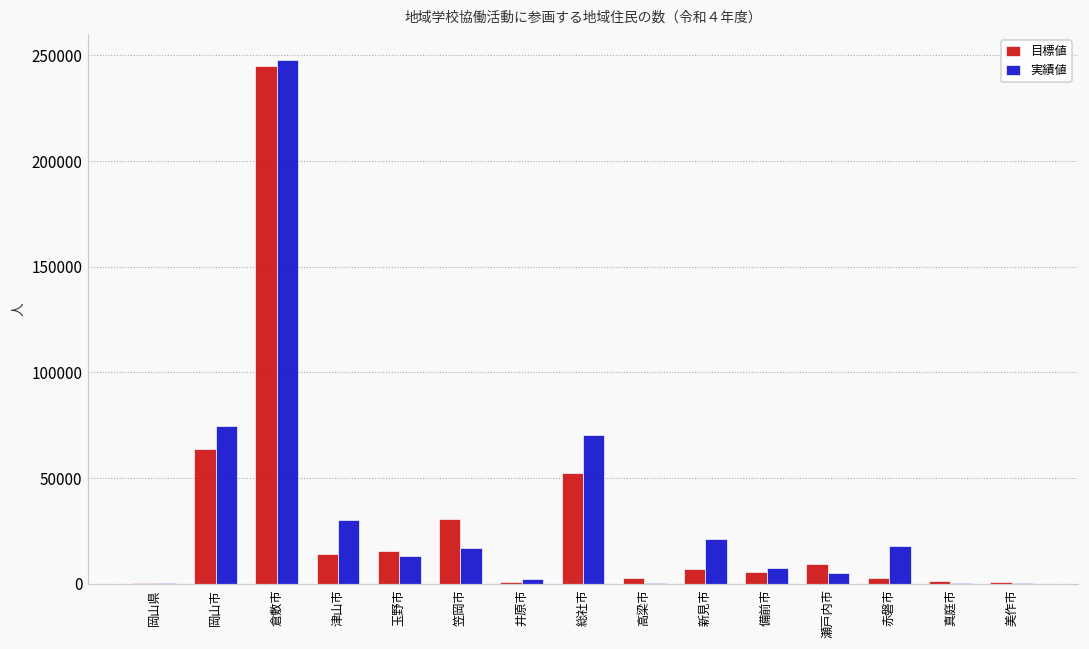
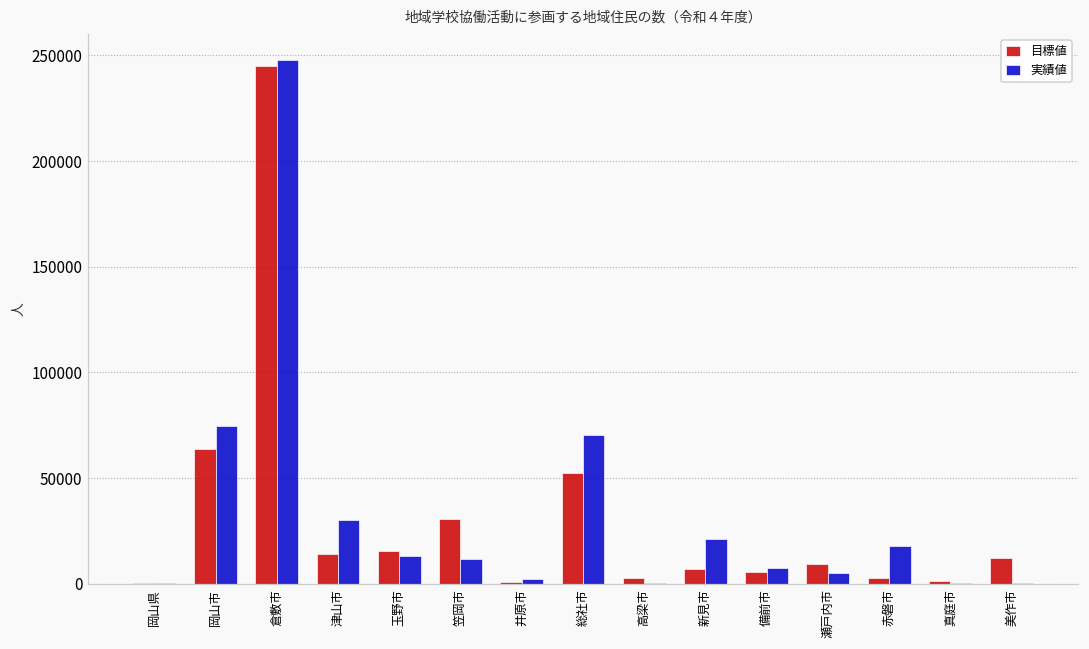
実績値, 笠岡市: 17000 -> 11000
目標値, 美作市: 1000 -> 12000
